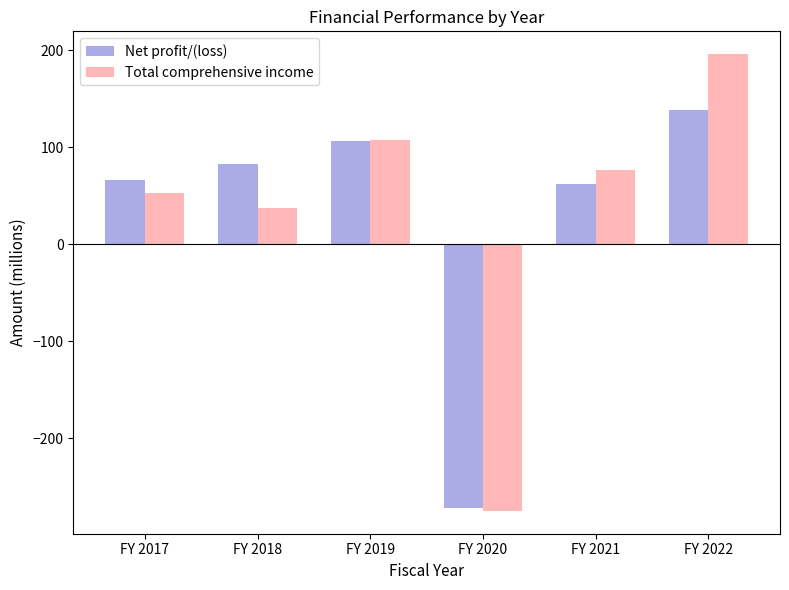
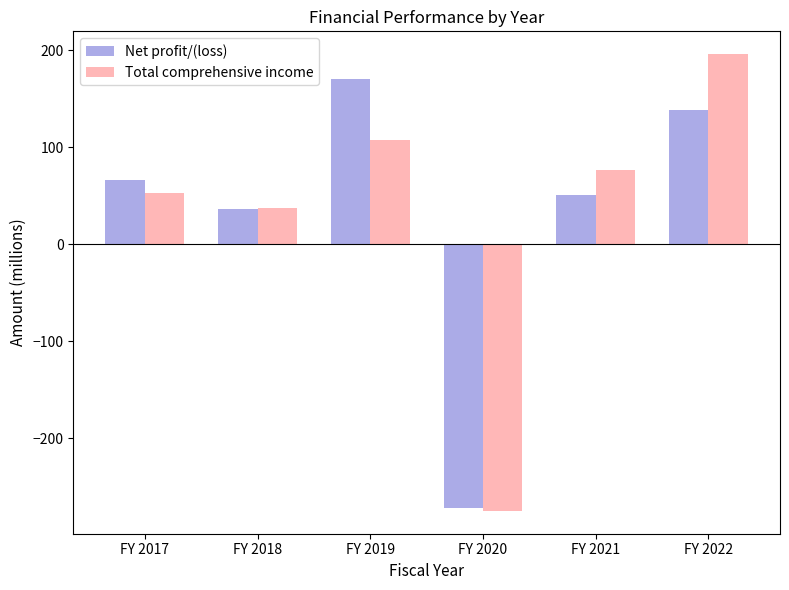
Net profit/(loss), FY 2018: 80 -> 40
Net profit/(loss), FY 2019: 110 -> 170
Net profit/(loss), FY 2021: 60 -> 50
